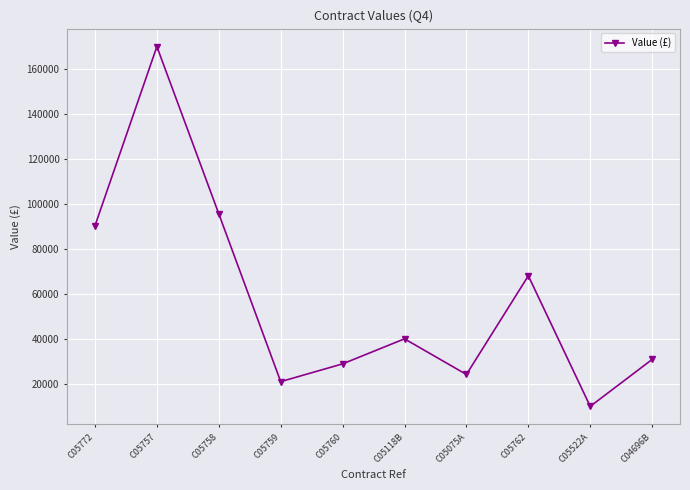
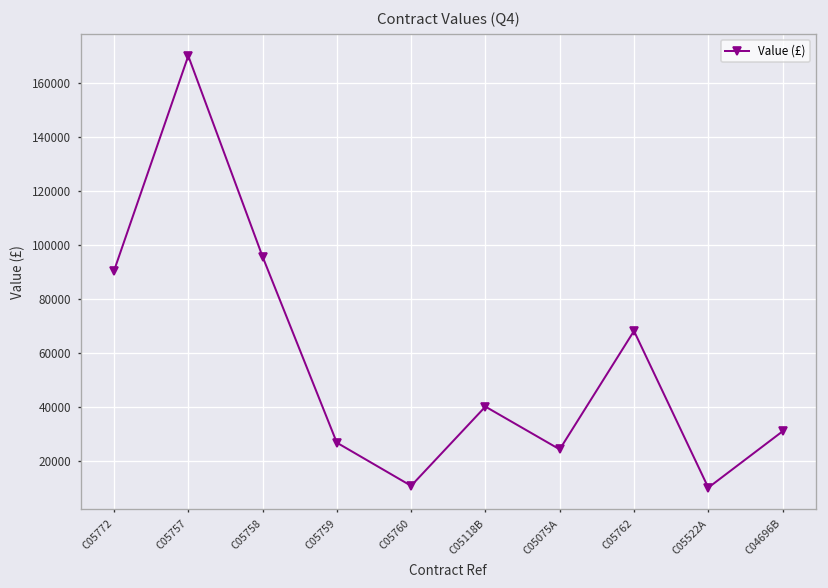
C05759: 21000 -> 27000
C05760: 29000 -> 11000
